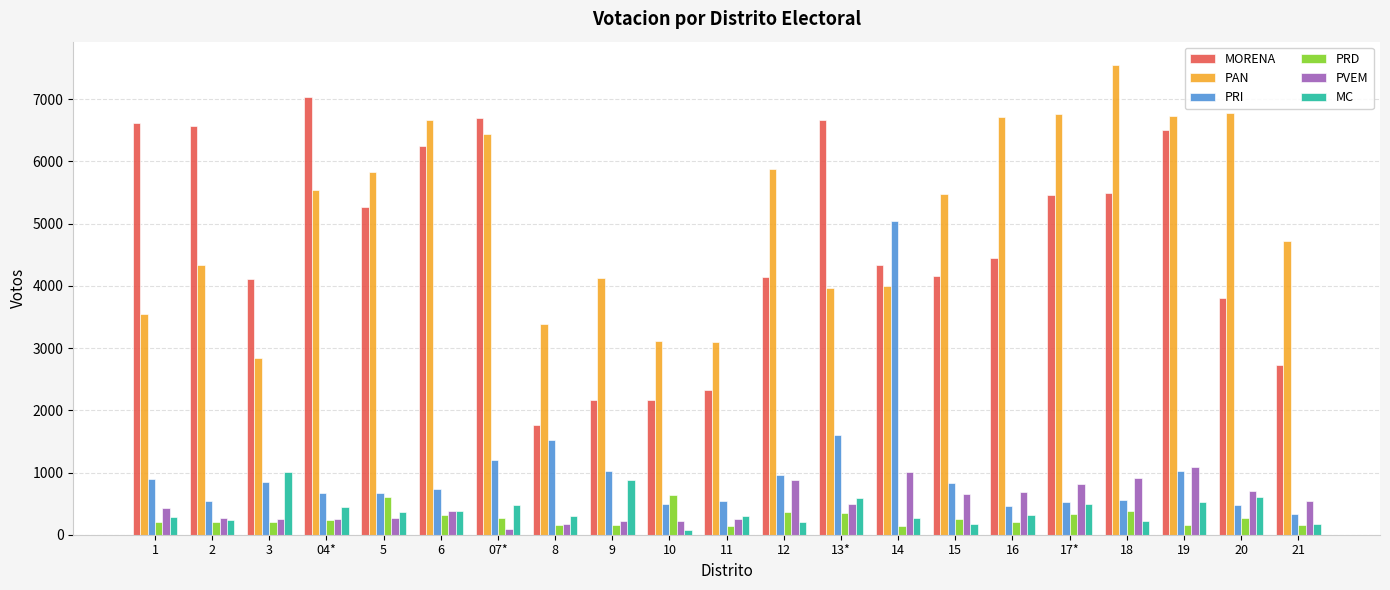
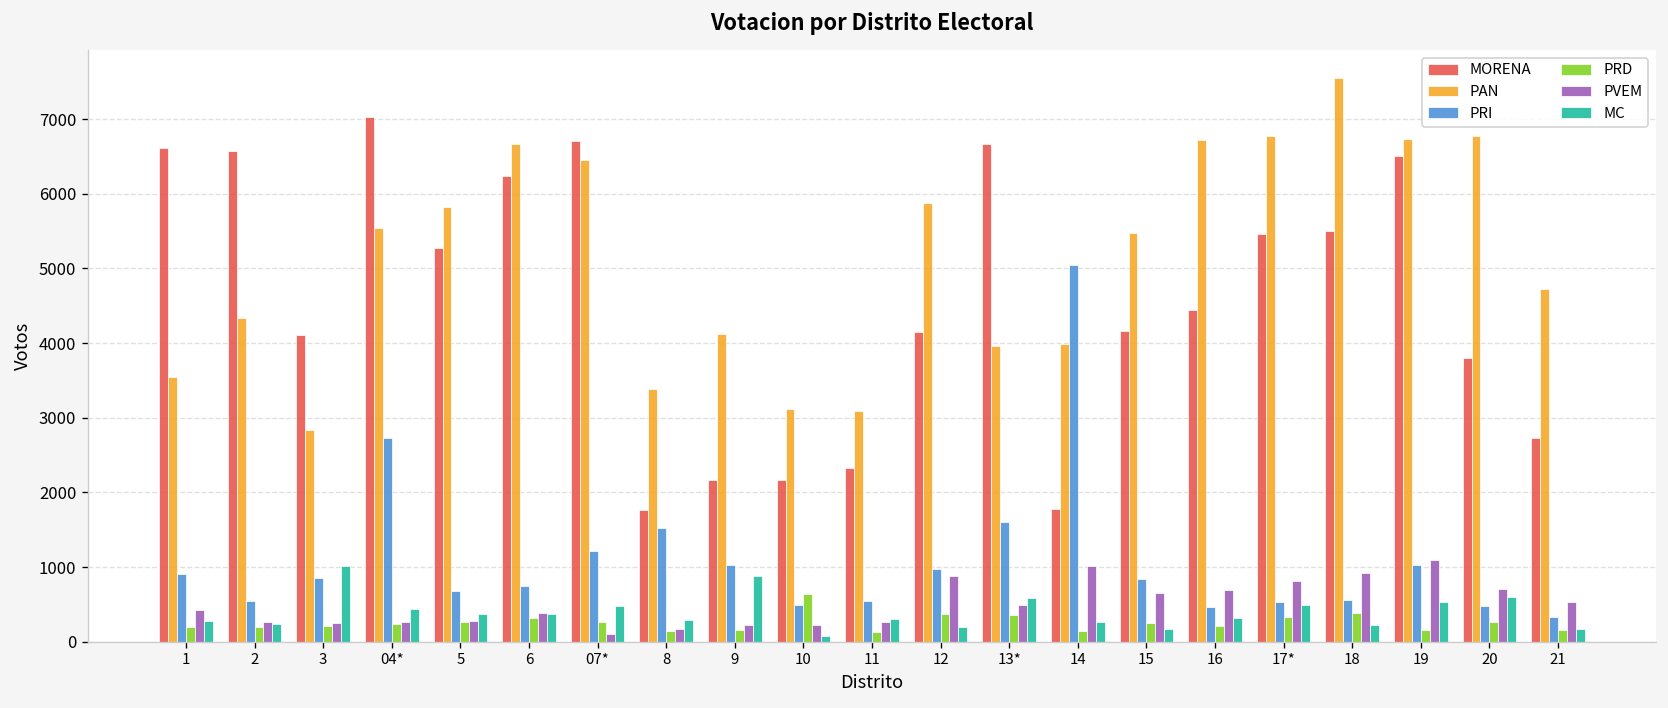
PRI, 04*: 700 -> 2700
PRD, 5: 600 -> 300
MORENA, 14: 4300 -> 1800
